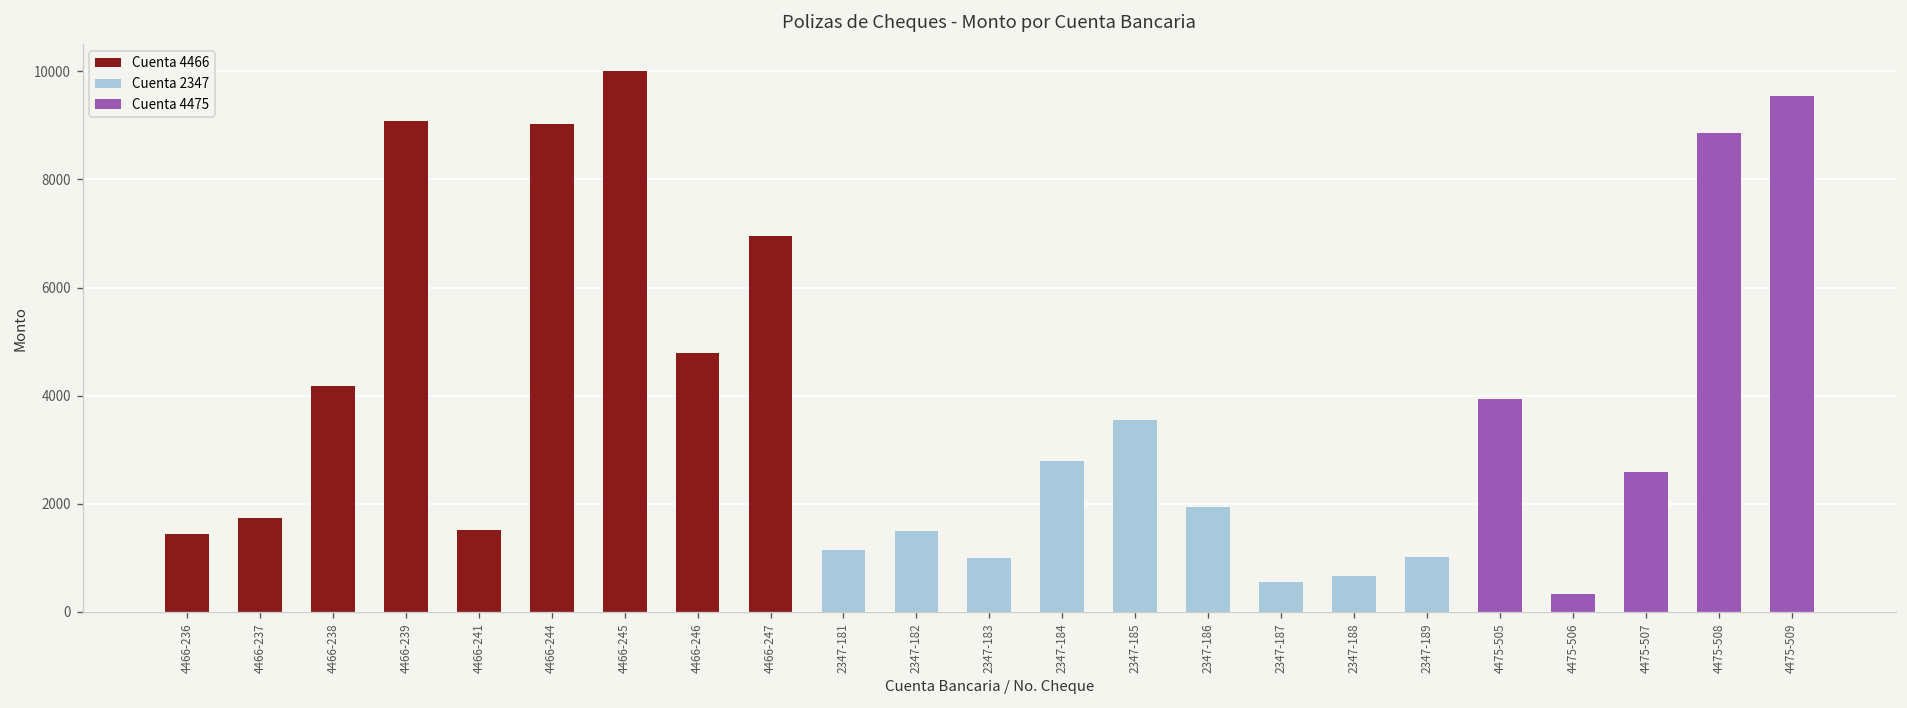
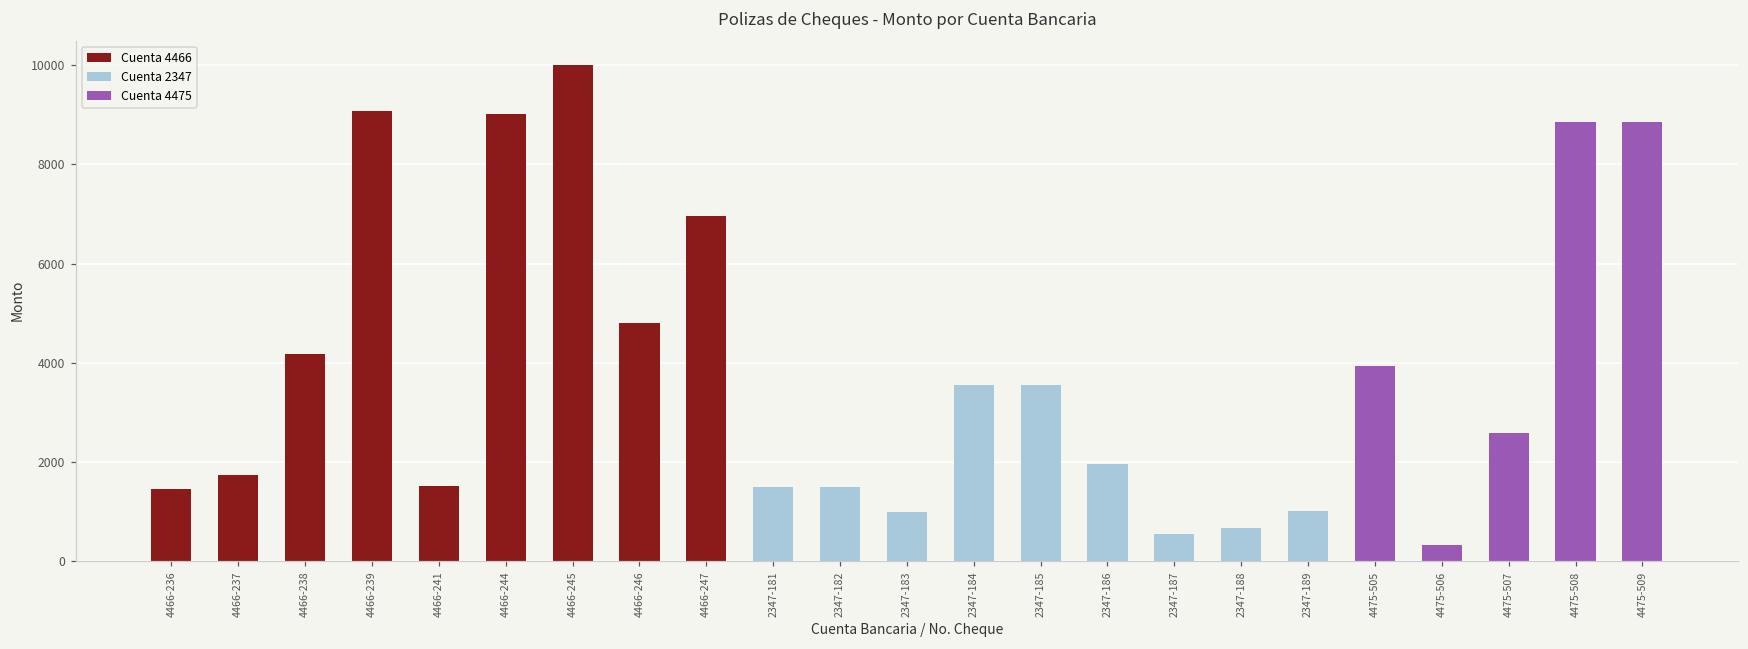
Cuenta 2347, 2347-181: 1200 -> 1500
Cuenta 2347, 2347-184: 2800 -> 3600
Cuenta 4475, 4475-509: 9500 -> 8900
